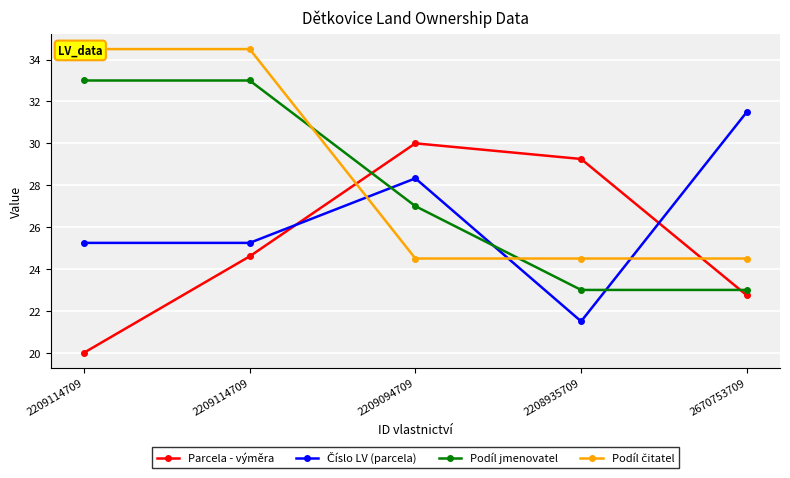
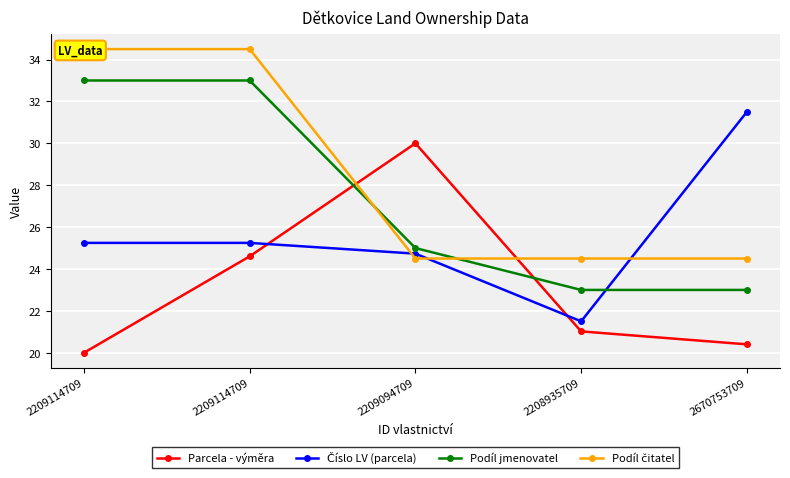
Číslo LV (parcela), 2209094709: 28.3 -> 24.7
Podíl jmenovatel, 2209094709: 27.0 -> 25.0
Parcela - výměra, 2208935709: 29.3 -> 21.0
Parcela - výměra, 2670753709: 22.7 -> 20.4
